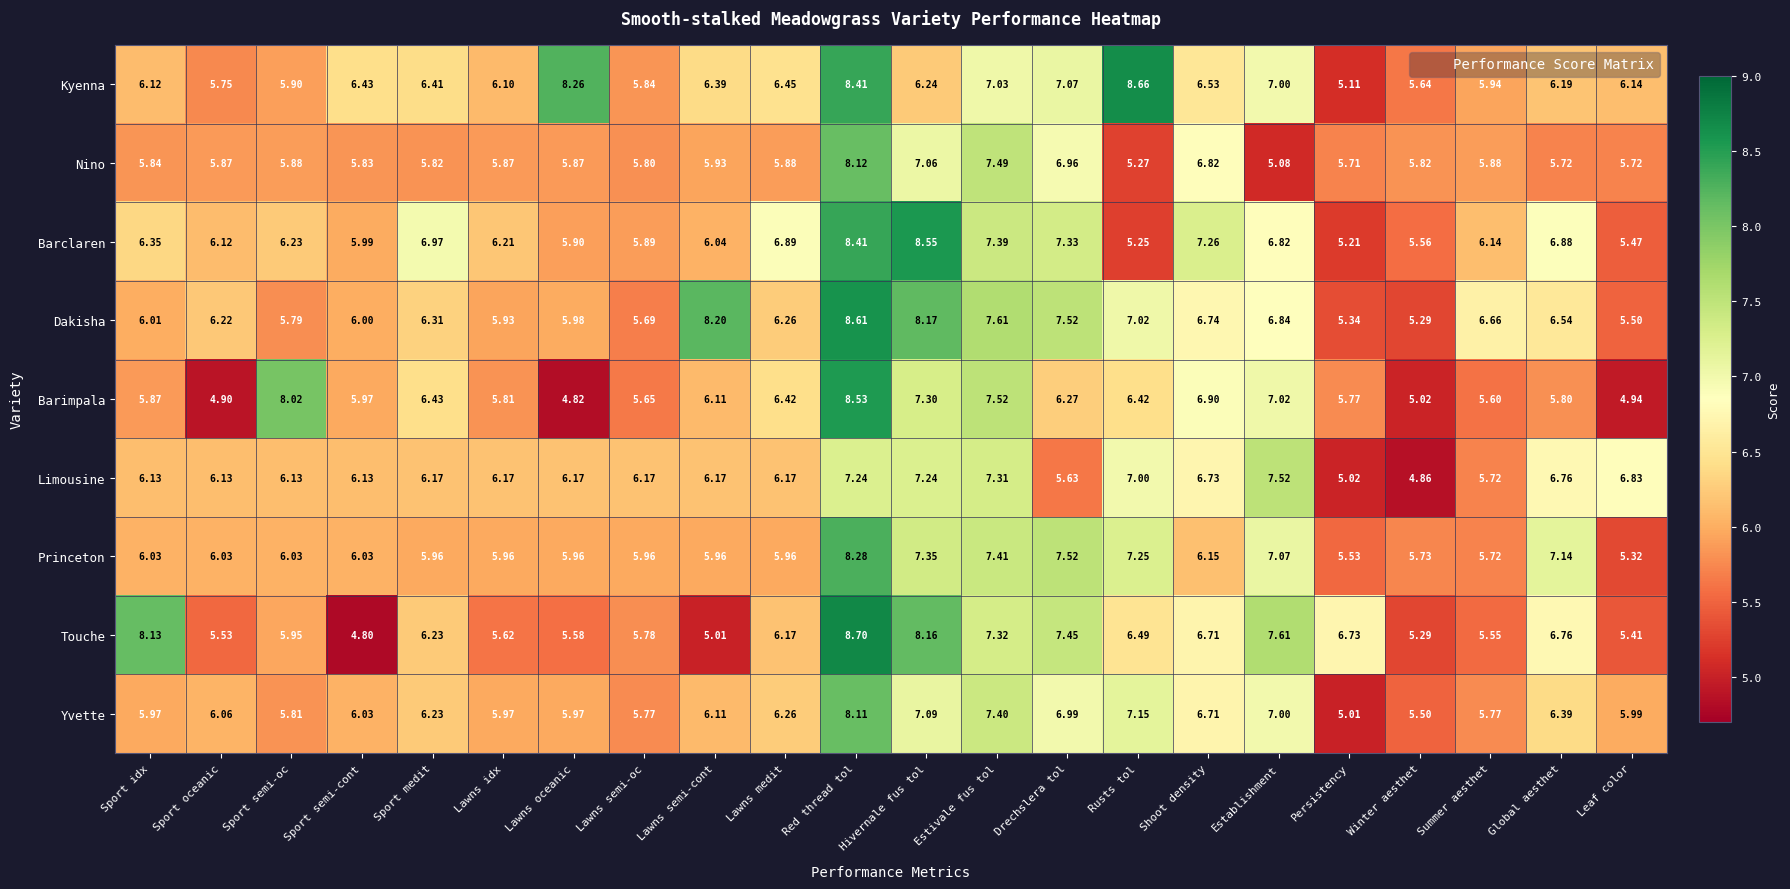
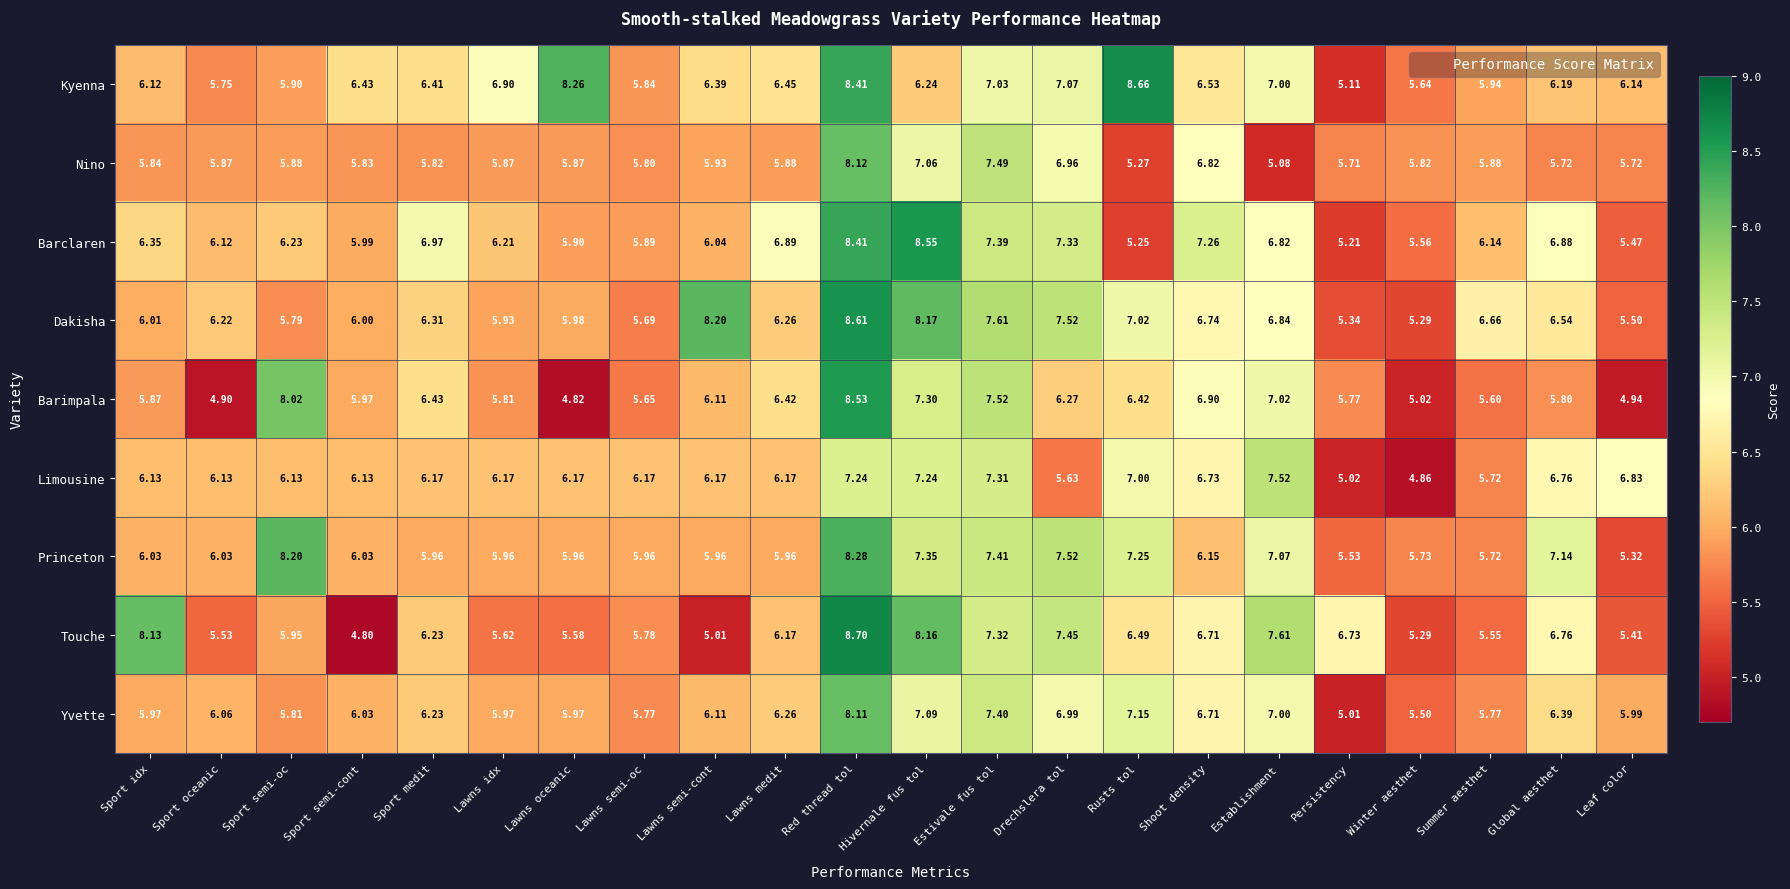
Kyenna, Lawns idx: 6.10 -> 6.90
Princeton, Sport semi-oc: 6.03 -> 8.20
